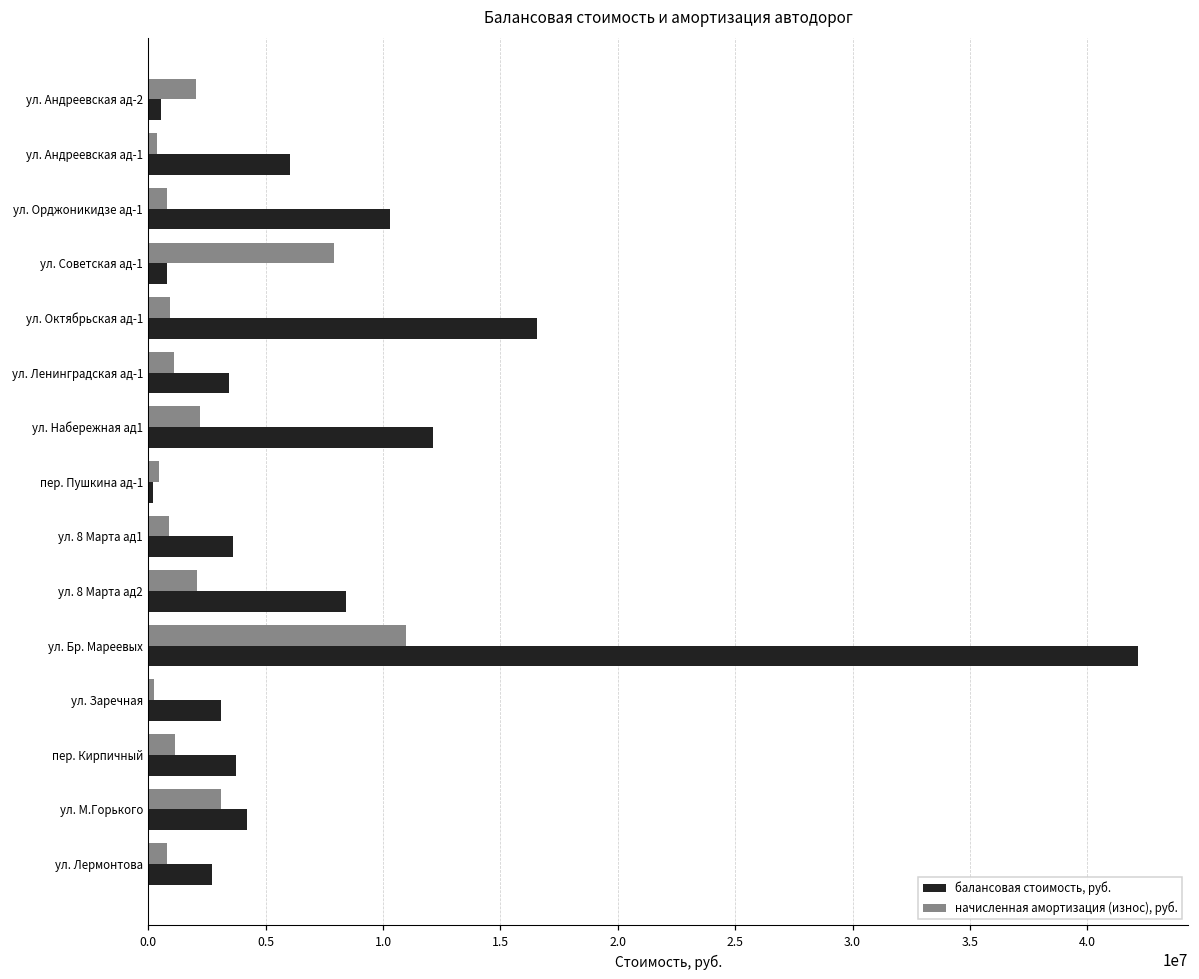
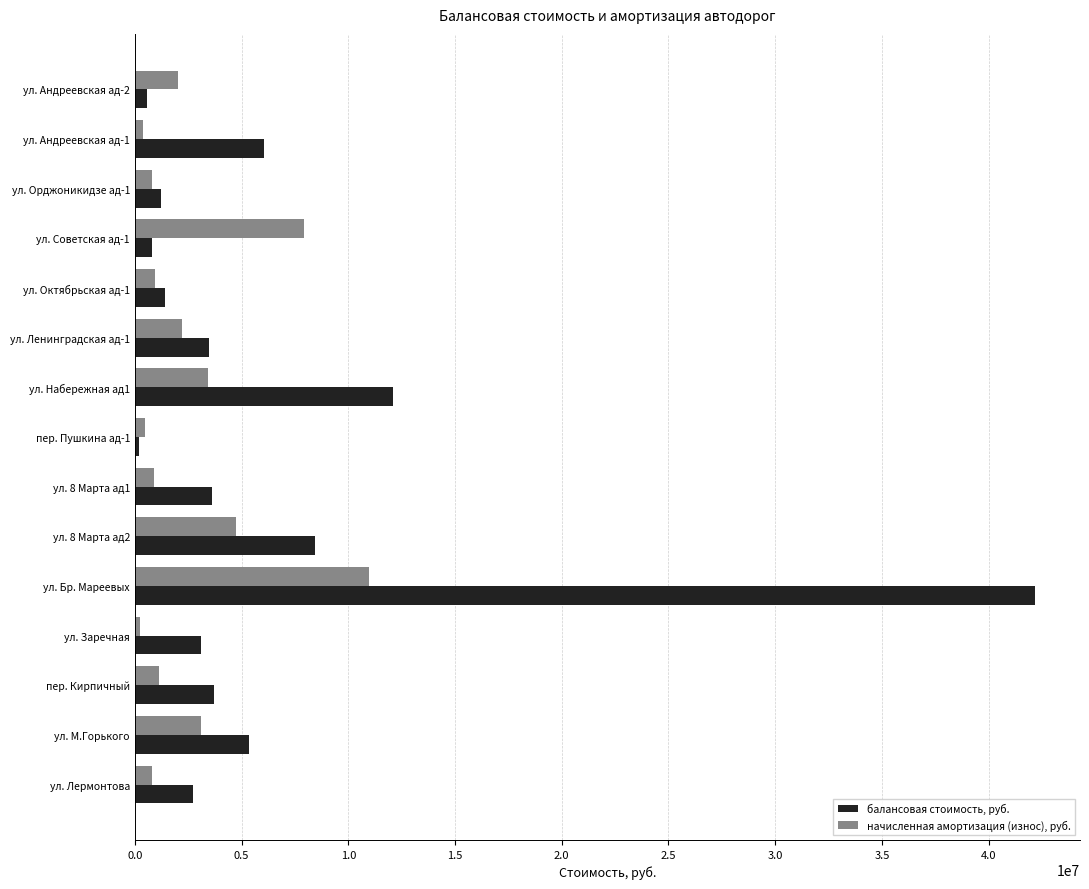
балансовая стоимость, руб., ул. Орджоникидзе ад-1: 10300000 -> 1200000
балансовая стоимость, руб., ул. Октябрьская ад-1: 16600000 -> 1400000
начисленная амортизация (износ), руб., ул. Ленинградская ад-1: 1100000 -> 2200000
начисленная амортизация (износ), руб., ул. Набережная ад1: 2200000 -> 3400000
начисленная амортизация (износ), руб., ул. 8 Марта ад2: 2100000 -> 4700000
балансовая стоимость, руб., ул. М.Горького: 4200000 -> 5300000
